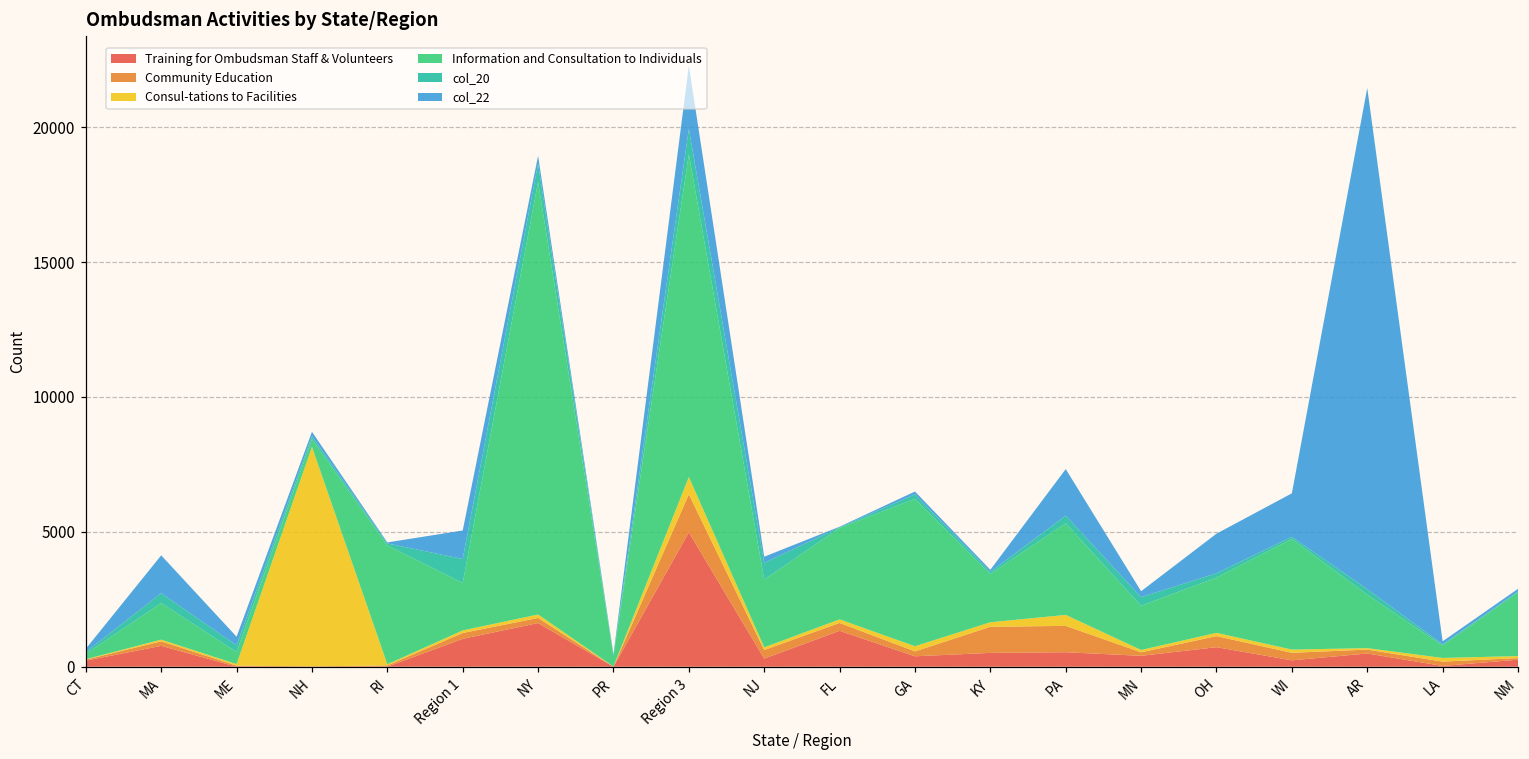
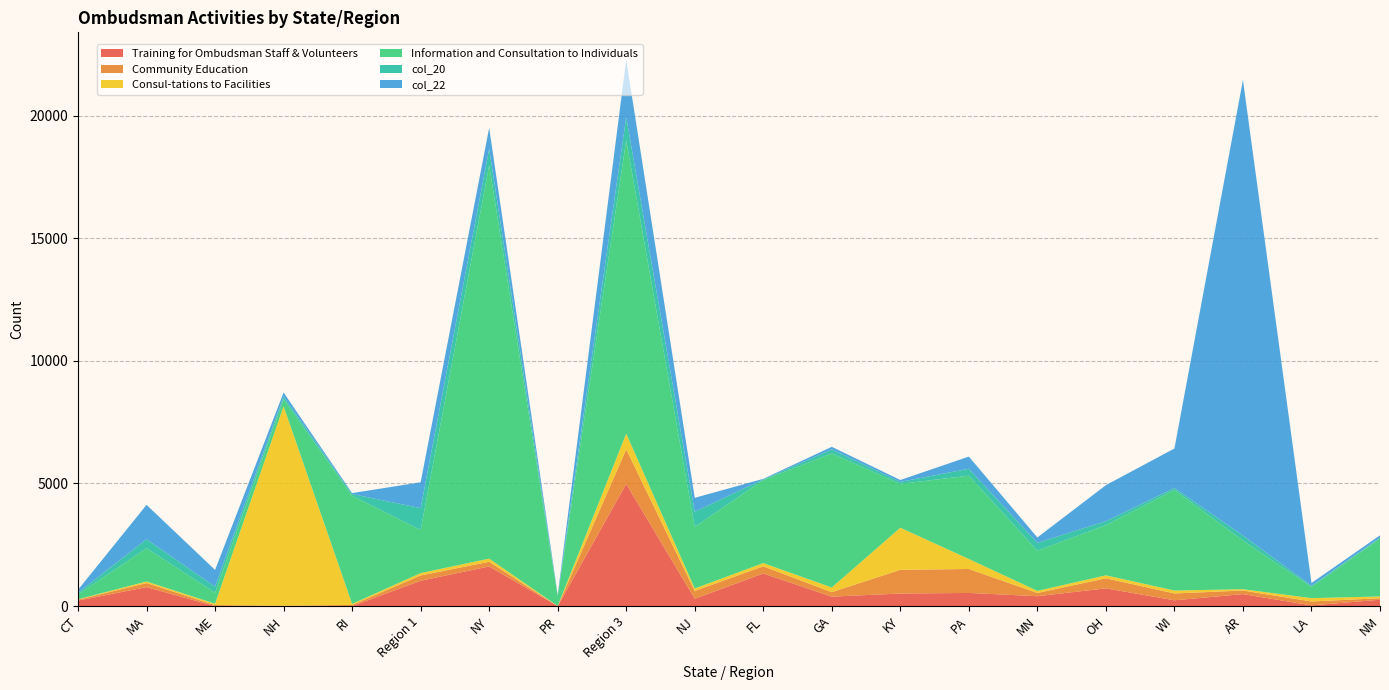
col_22, ME: 300 -> 700
col_22, NY: 300 -> 900
col_22, NJ: 200 -> 600
Consul-tations to Facilities, KY: 200 -> 1700
col_22, PA: 1700 -> 500
